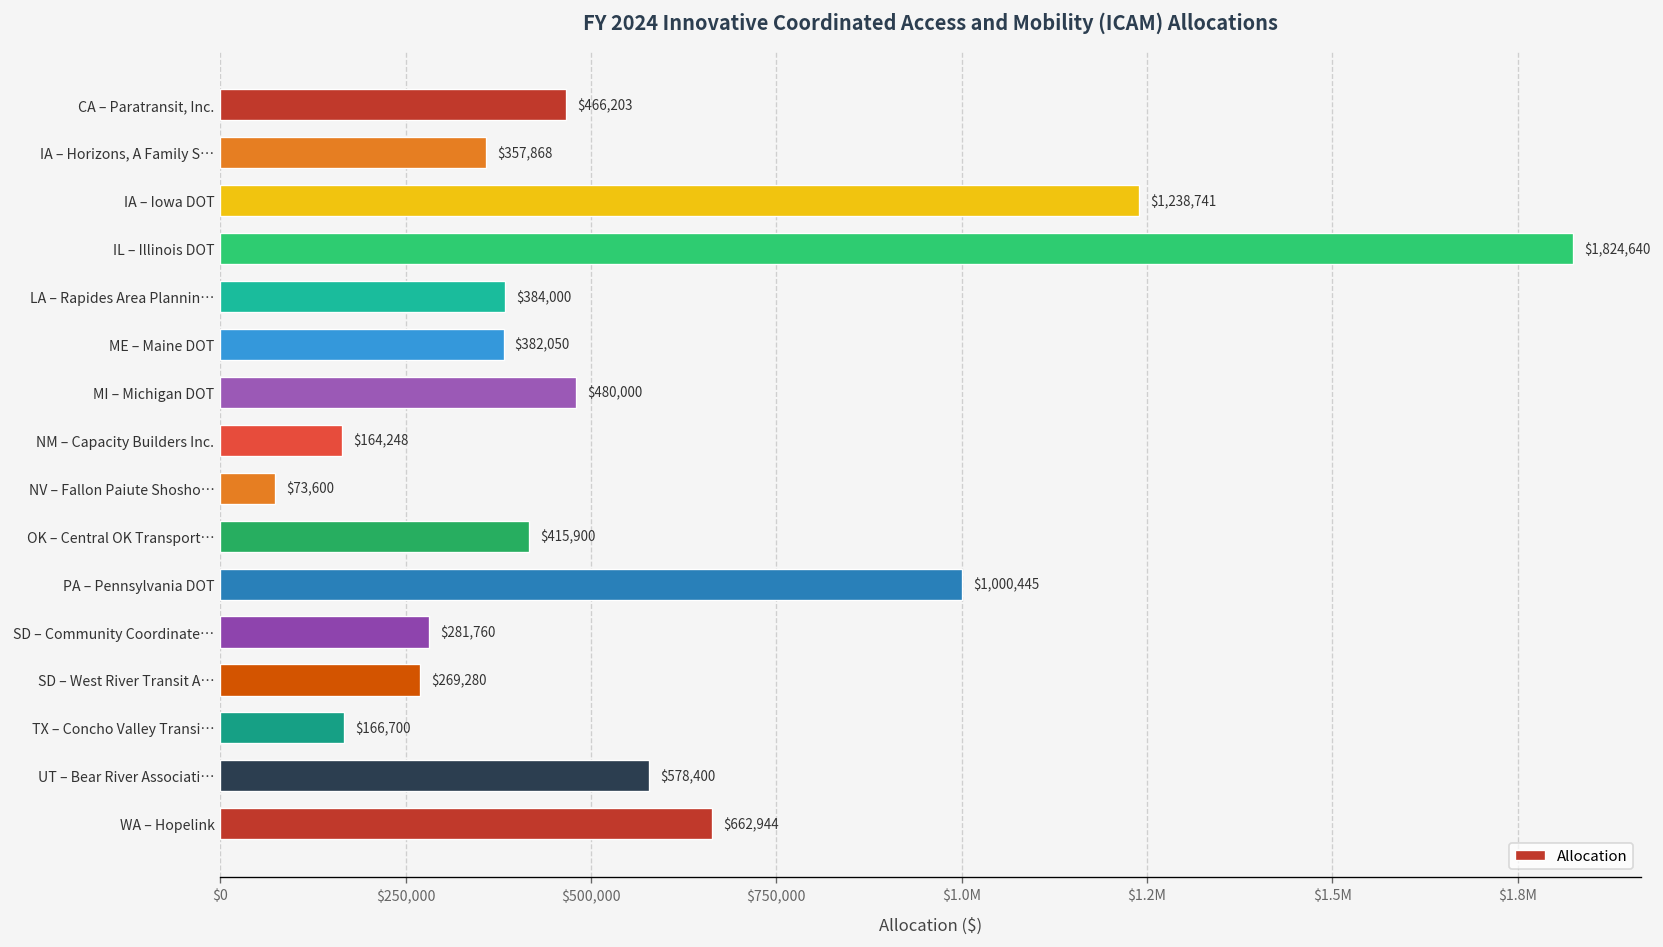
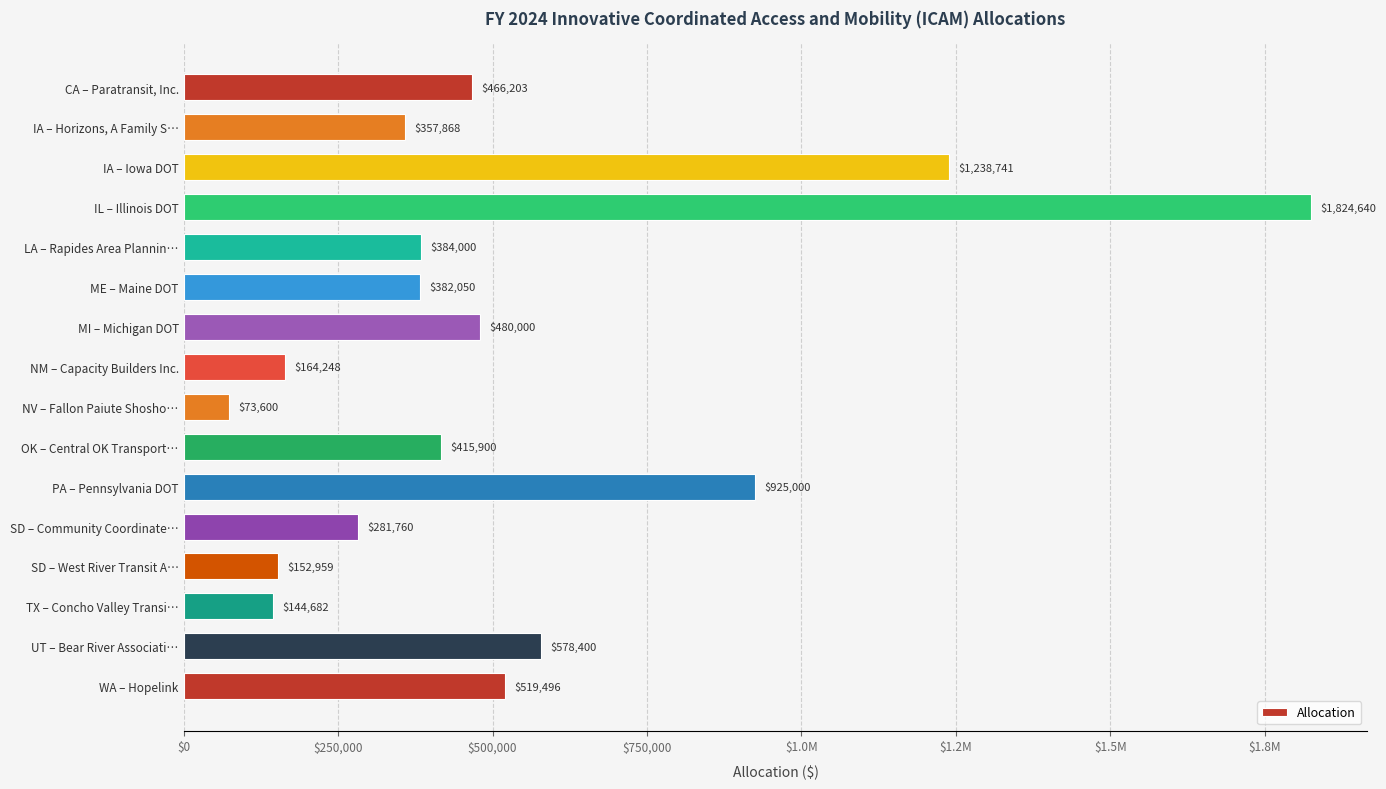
PA – Pennsylvania DOT: $1,000,445 -> $925,000
SD – West River Transit A…: $269,280 -> $152,959
TX – Concho Valley Transi…: $166,700 -> $144,682
WA – Hopelink: $662,944 -> $519,496
